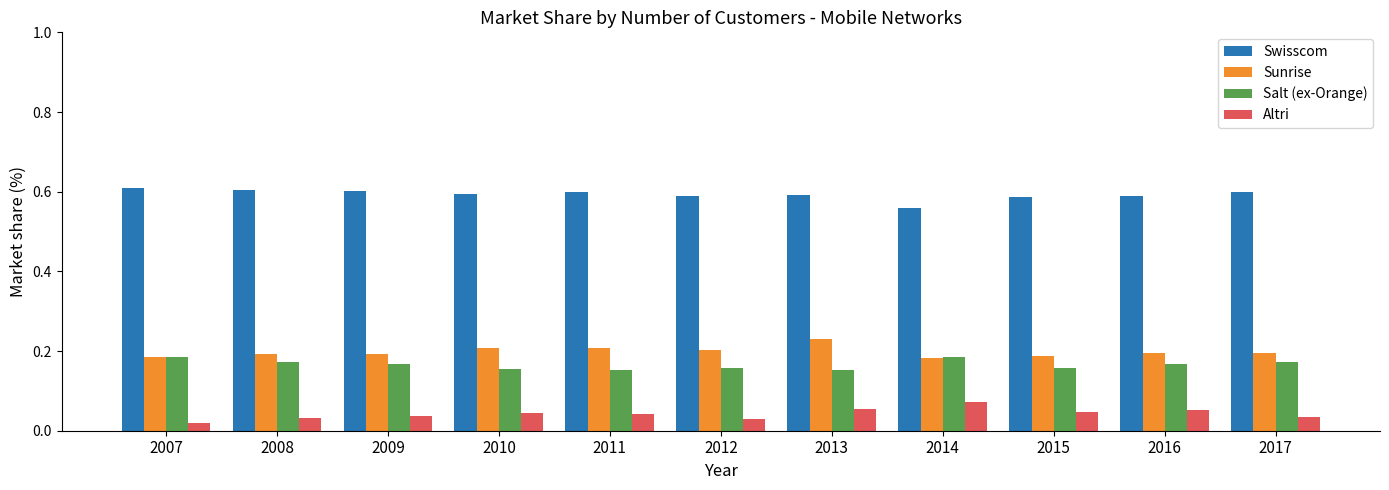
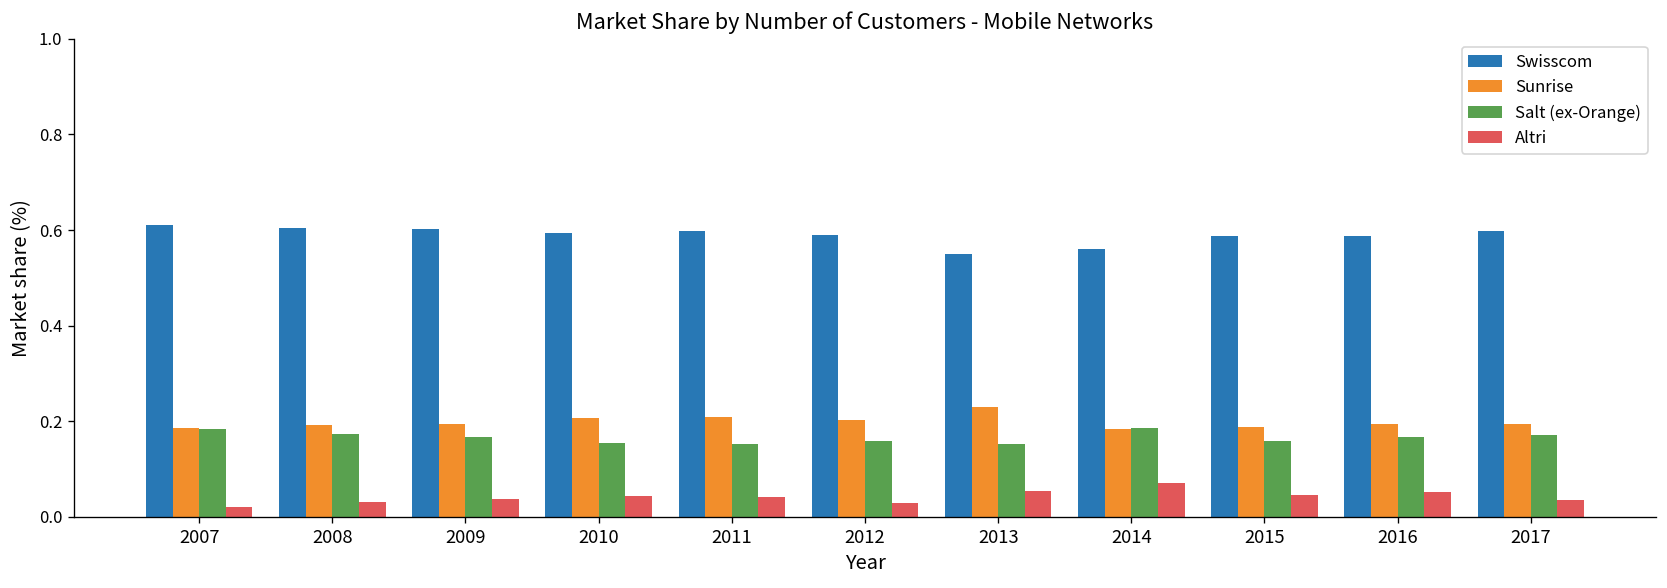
Swisscom, 2013: 0.59 -> 0.55
